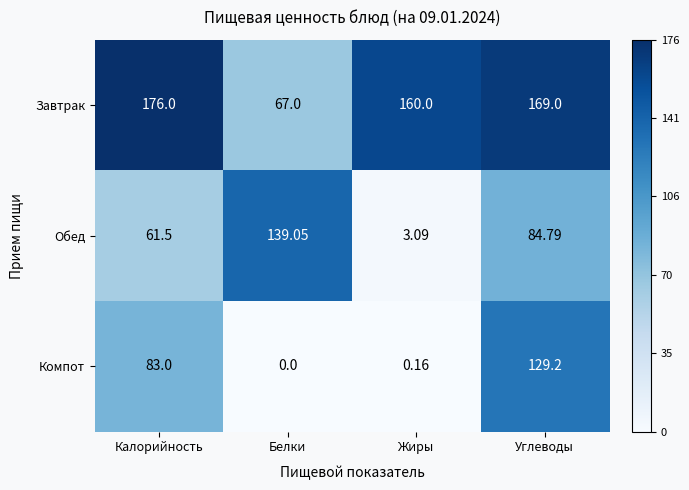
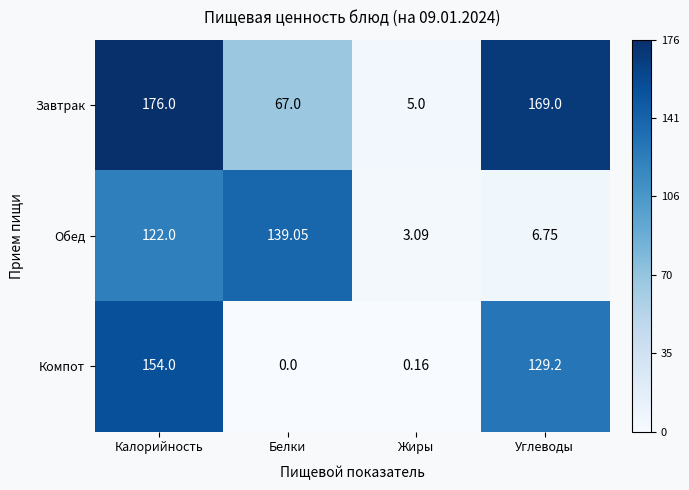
Завтрак, Жиры: 160.0 -> 5.0
Обед, Калорийность: 61.5 -> 122.0
Обед, Углеводы: 84.79 -> 6.75
Компот, Калорийность: 83.0 -> 154.0
